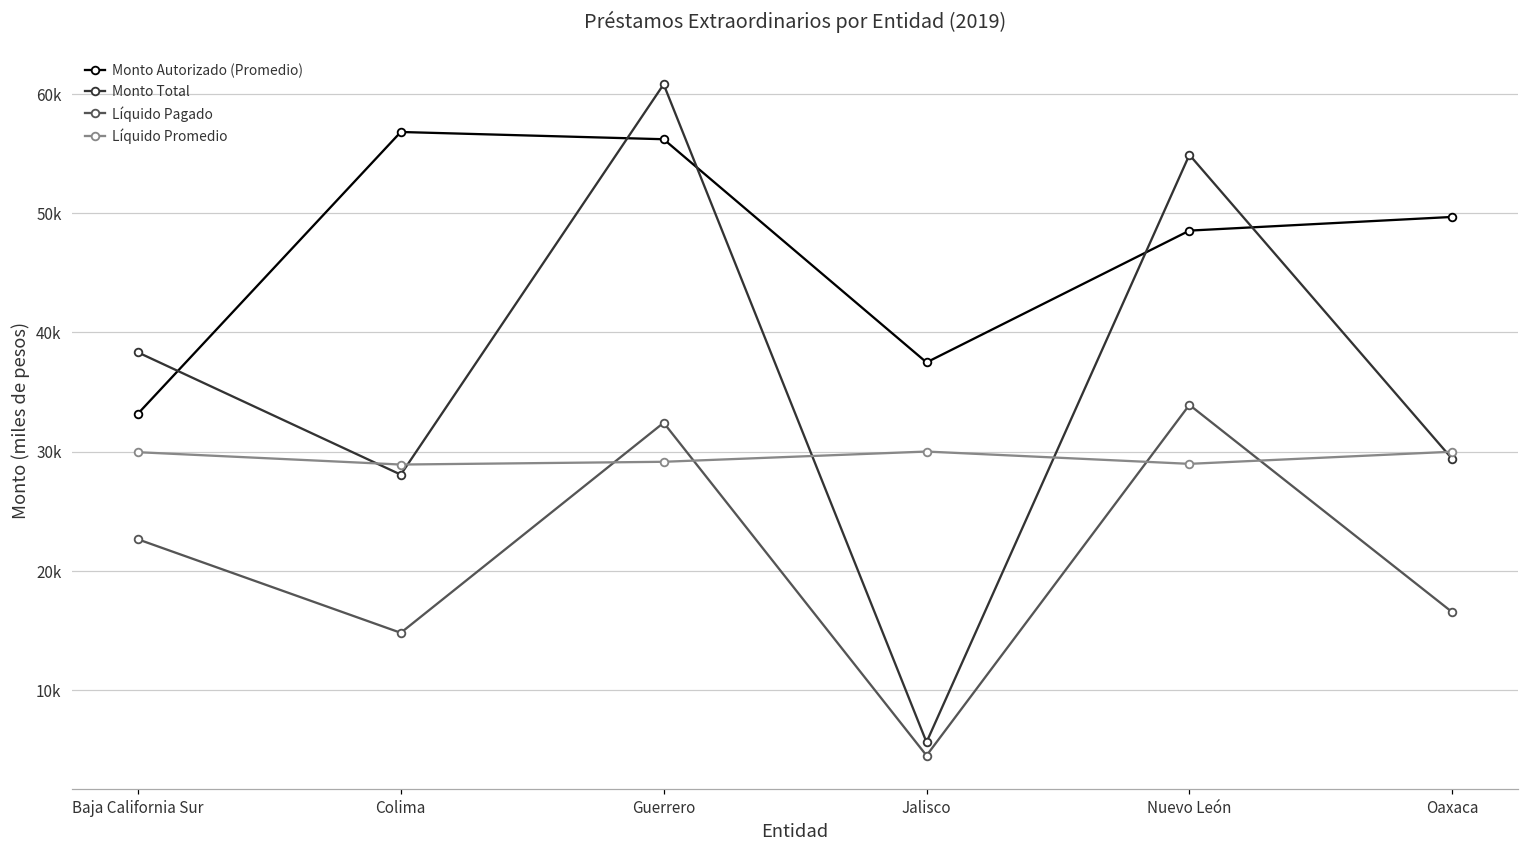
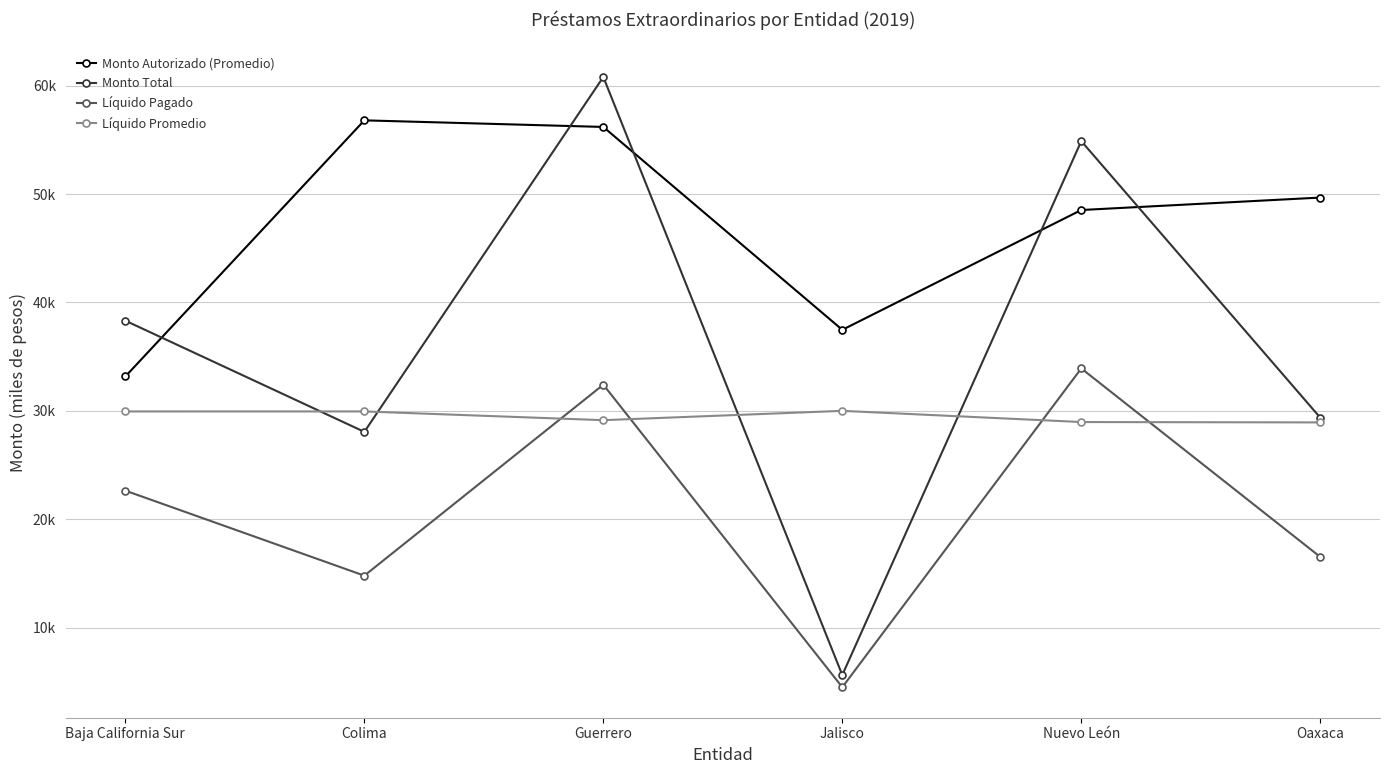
Líquido Promedio, Colima: 28900 -> 29900
Líquido Promedio, Oaxaca: 30000 -> 28900
